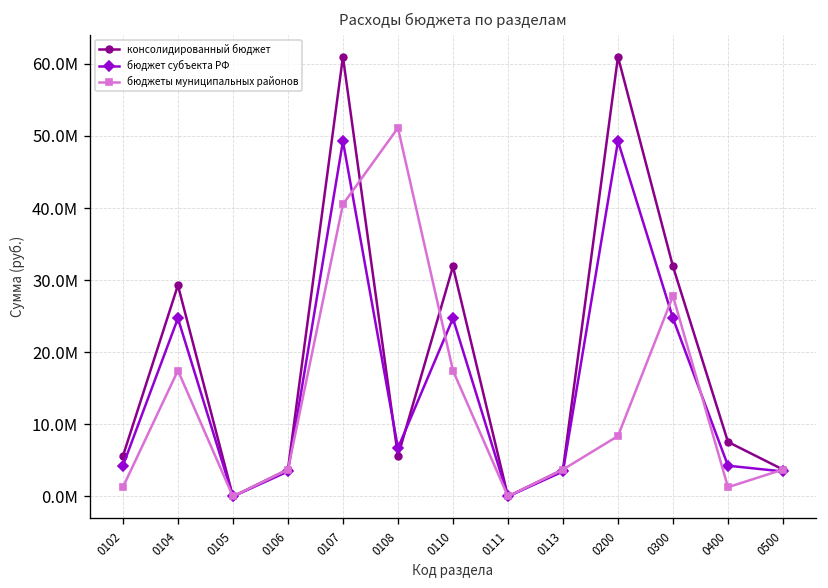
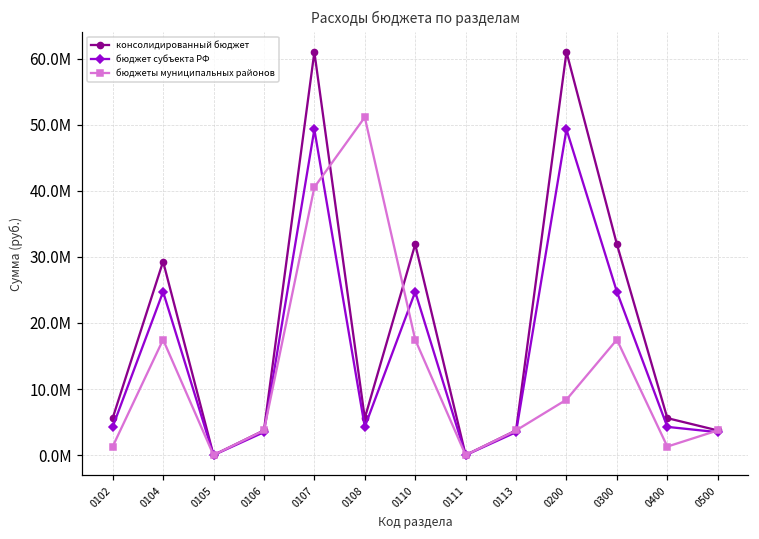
бюджет субъекта РФ, 0108: 7000000 -> 4000000
бюджеты муниципальных районов, 0300: 28000000 -> 17000000
консолидированный бюджет, 0400: 8000000 -> 6000000
